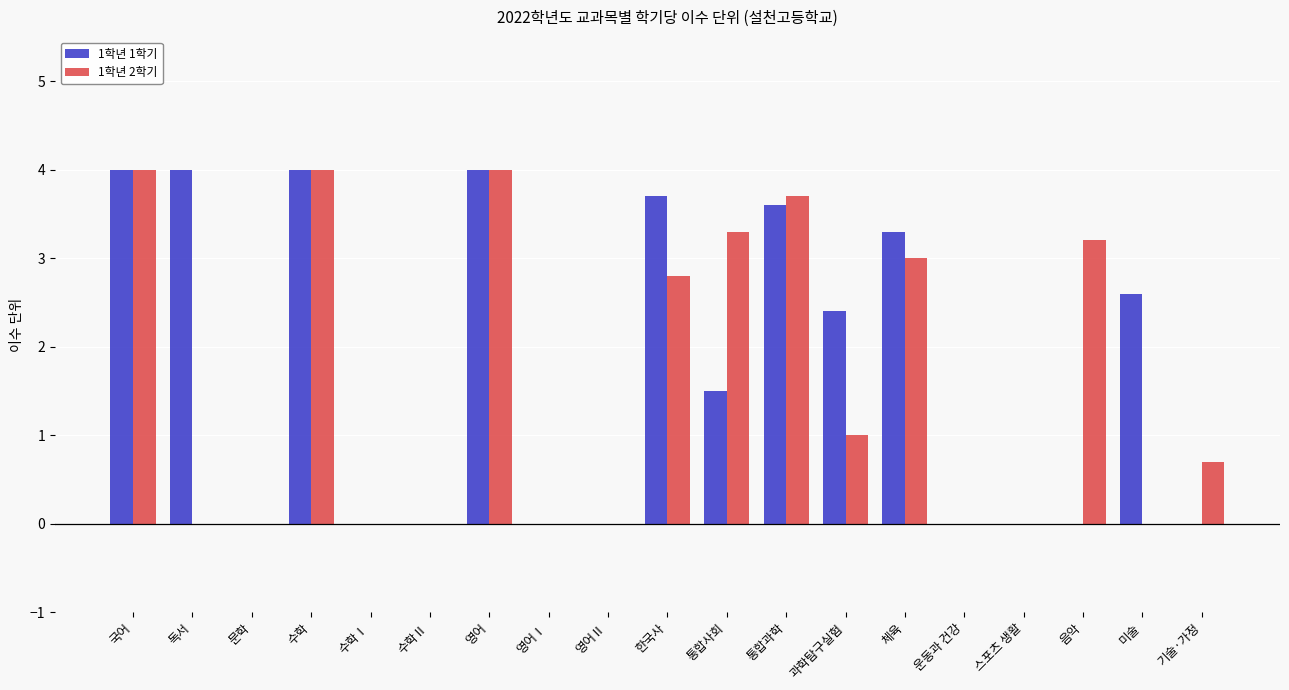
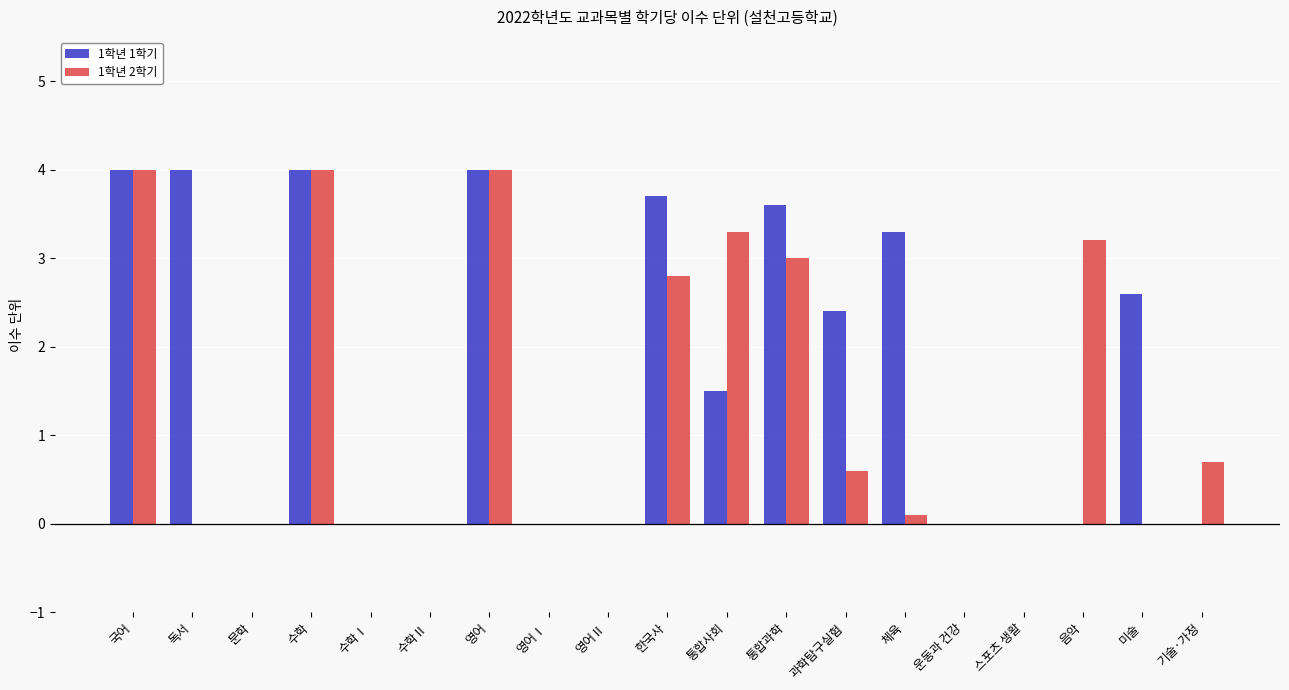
1학년 2학기, 통합과학: 3.7 -> 3.0
1학년 2학기, 과학탐구실험: 1.0 -> 0.6
1학년 2학기, 체육: 3.0 -> 0.1
